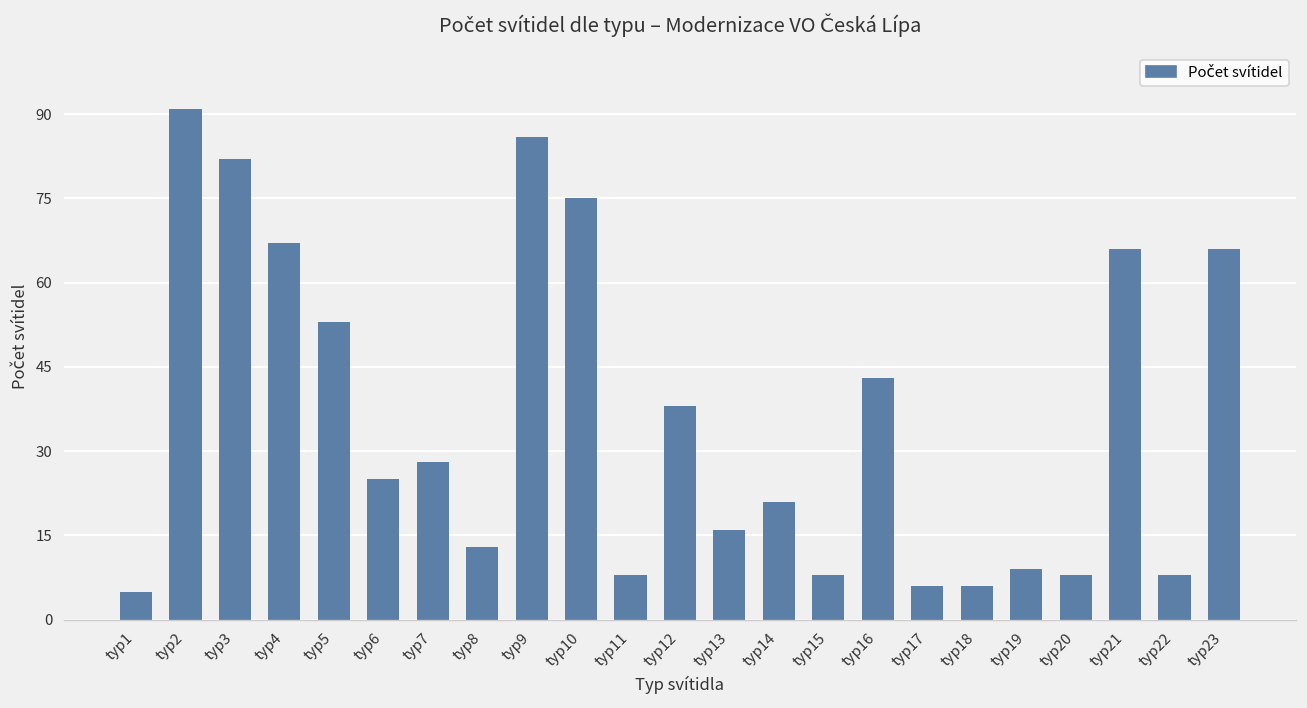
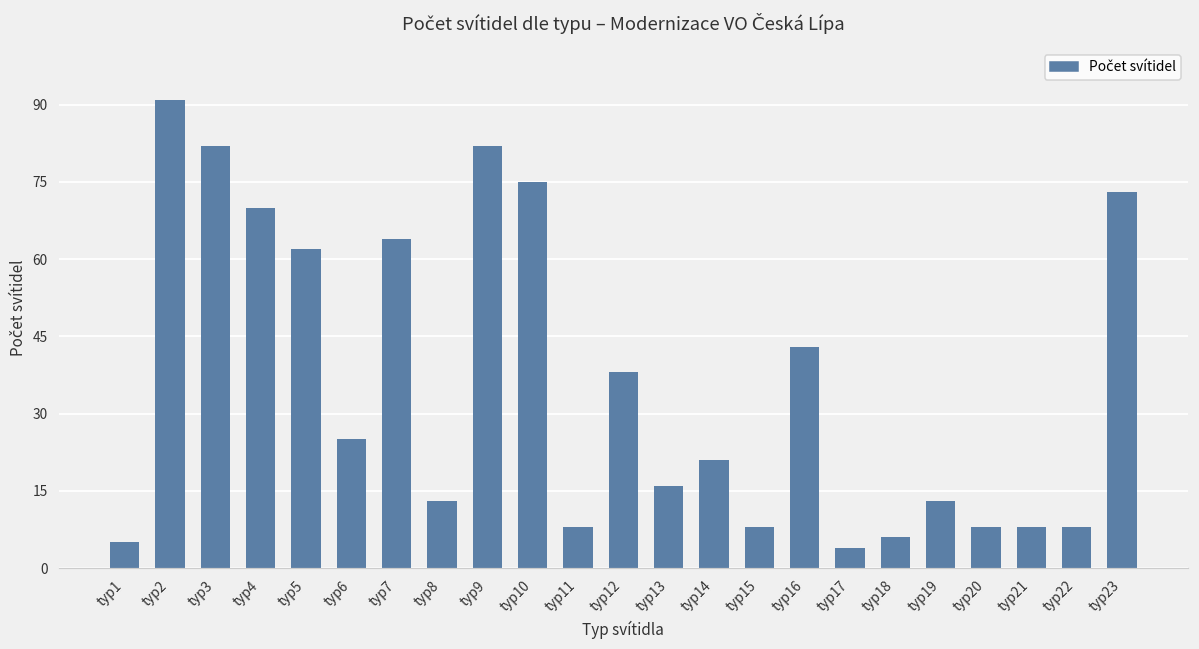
typ4: 67 -> 70
typ5: 53 -> 62
typ7: 28 -> 64
typ9: 86 -> 82
typ17: 6 -> 4
typ19: 9 -> 13
typ21: 66 -> 8
typ23: 66 -> 73
